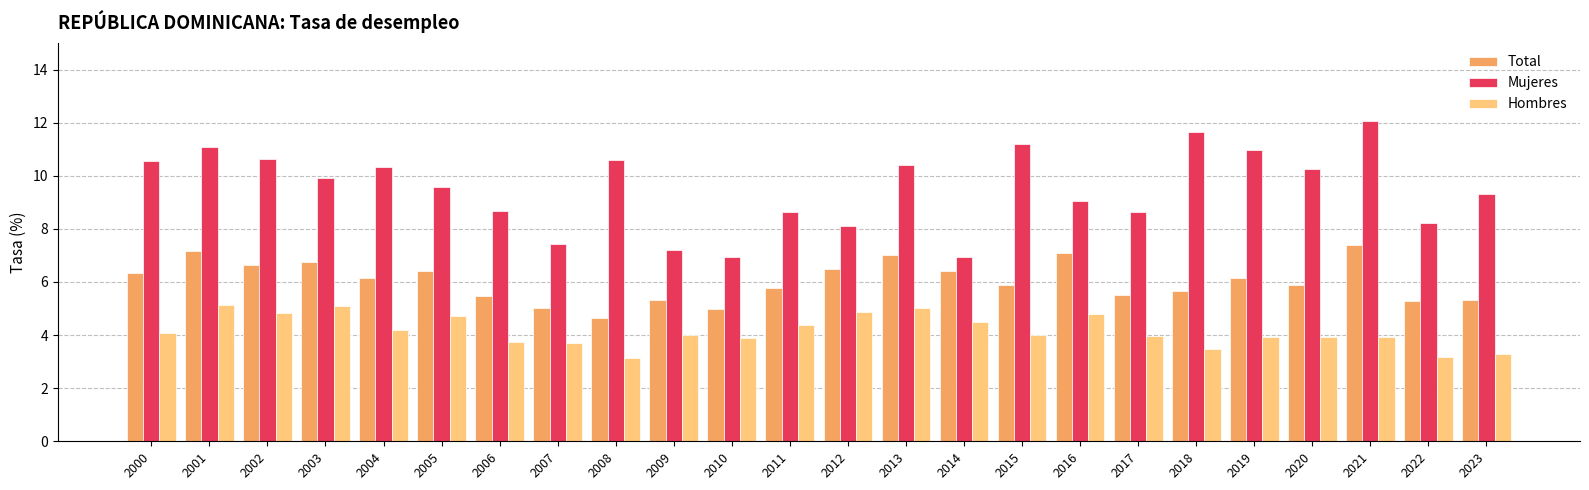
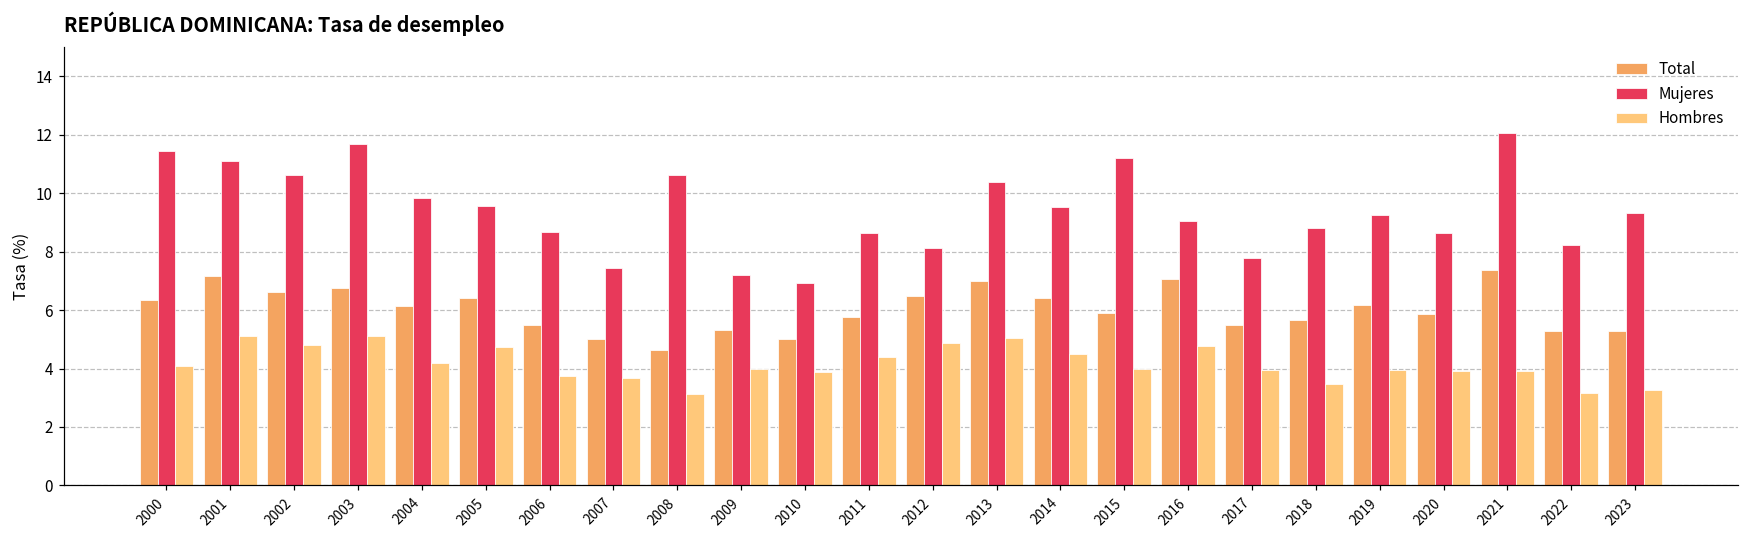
Mujeres, 2000: 10.6 -> 11.5
Mujeres, 2003: 9.9 -> 11.7
Mujeres, 2004: 10.3 -> 9.9
Mujeres, 2014: 7.0 -> 9.5
Mujeres, 2017: 8.6 -> 7.8
Mujeres, 2018: 11.7 -> 8.8
Mujeres, 2019: 11.0 -> 9.3
Mujeres, 2020: 10.3 -> 8.7
